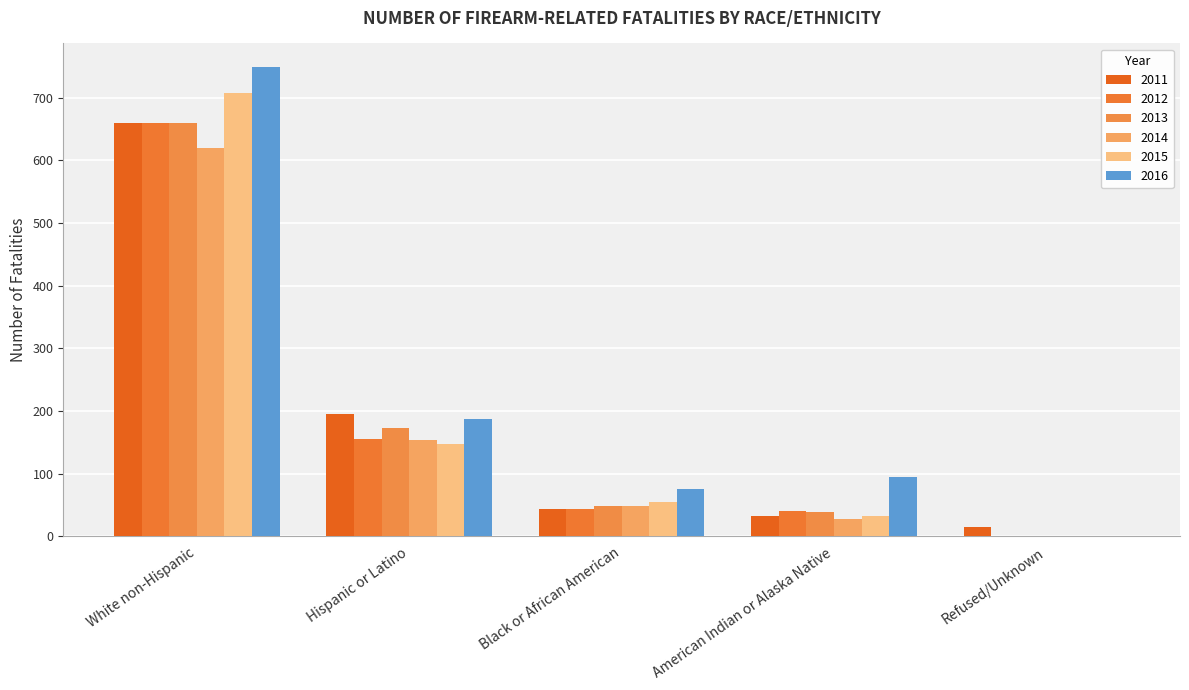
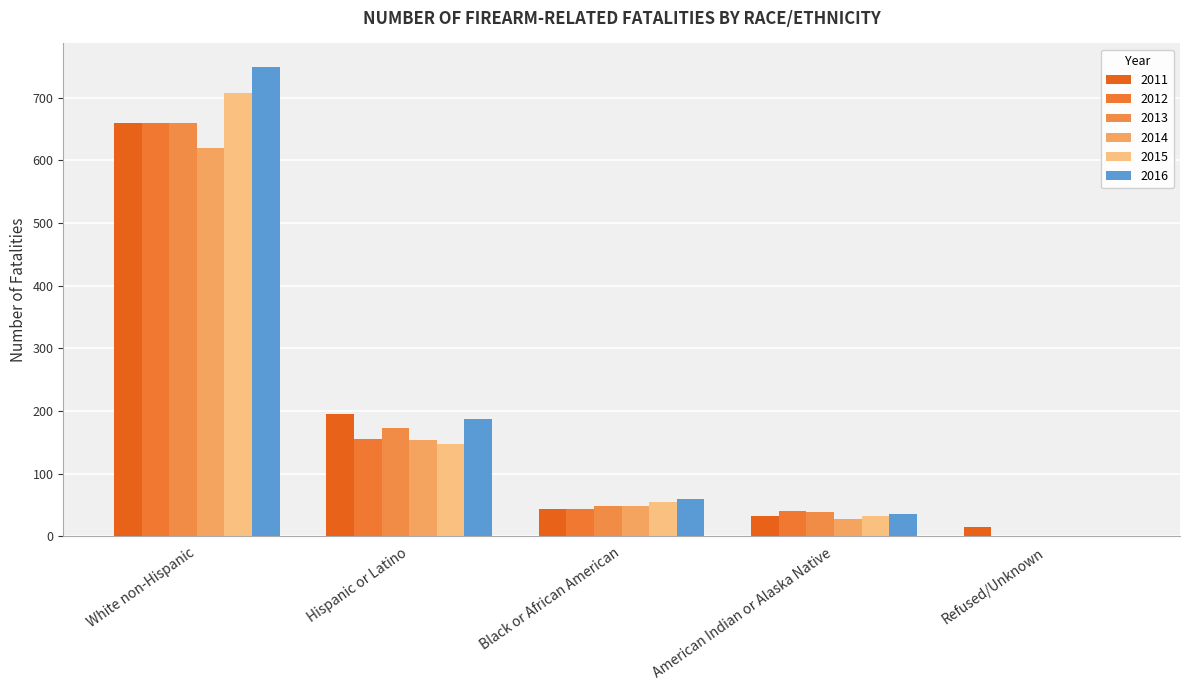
2016, Black or African American: 80 -> 60
2016, American Indian or Alaska Native: 90 -> 40
